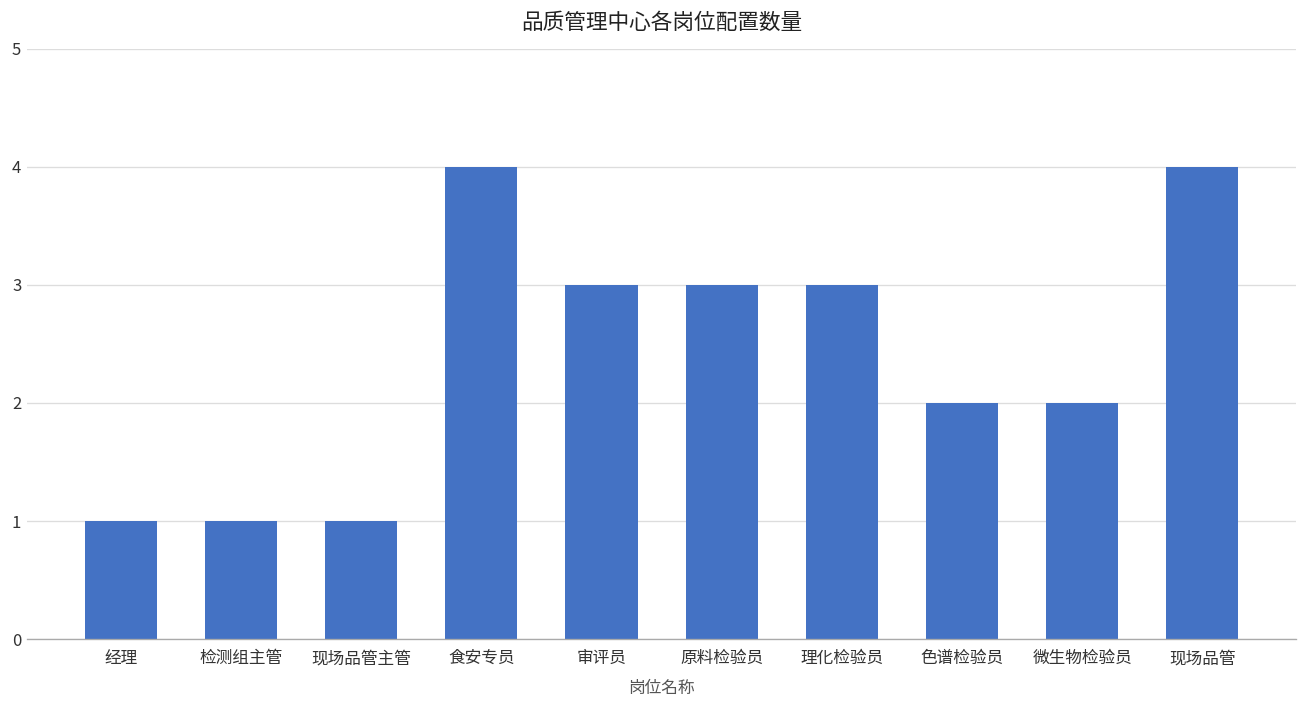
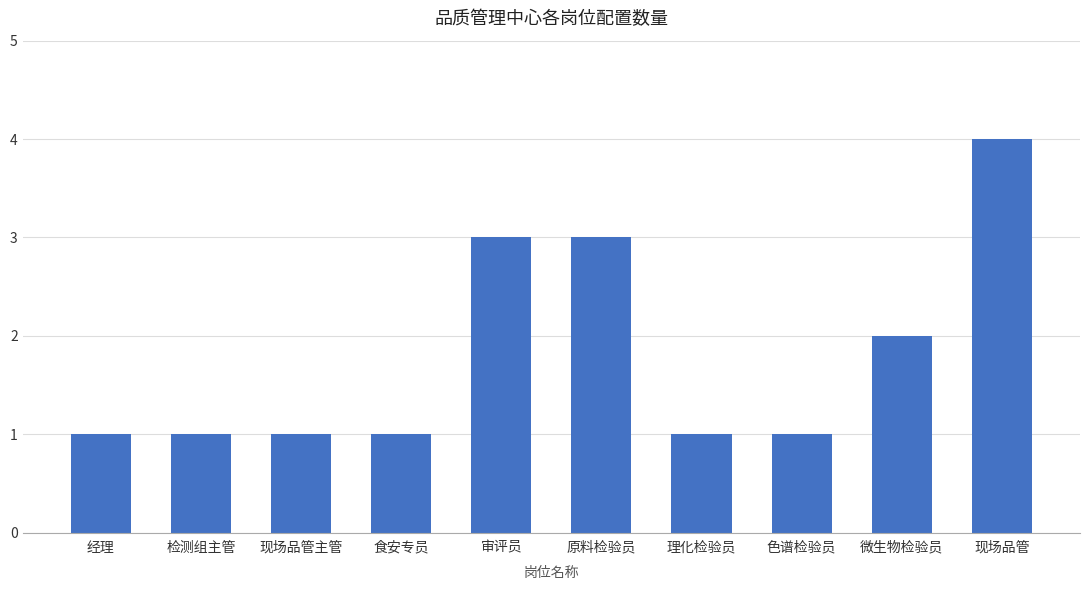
食安专员: 4 -> 1
理化检验员: 3 -> 1
色谱检验员: 2 -> 1
